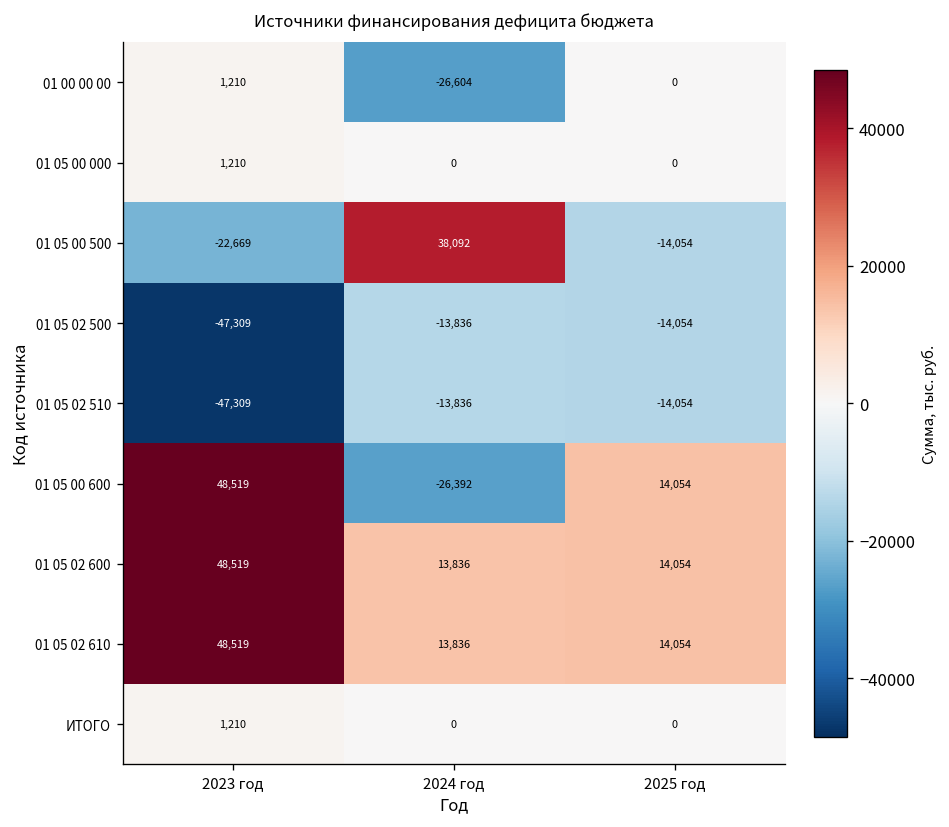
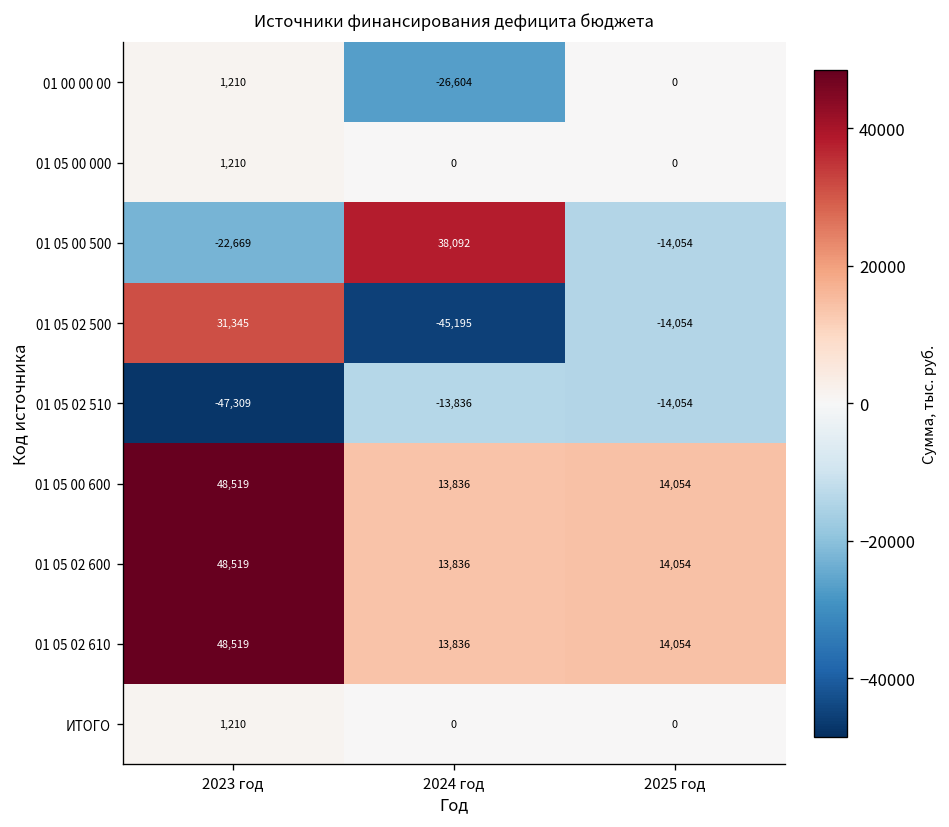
01 05 02 500, 2023 год: -47,309 -> 31,345
01 05 02 500, 2024 год: -13,836 -> -45,195
01 05 00 600, 2024 год: -26,392 -> 13,836
